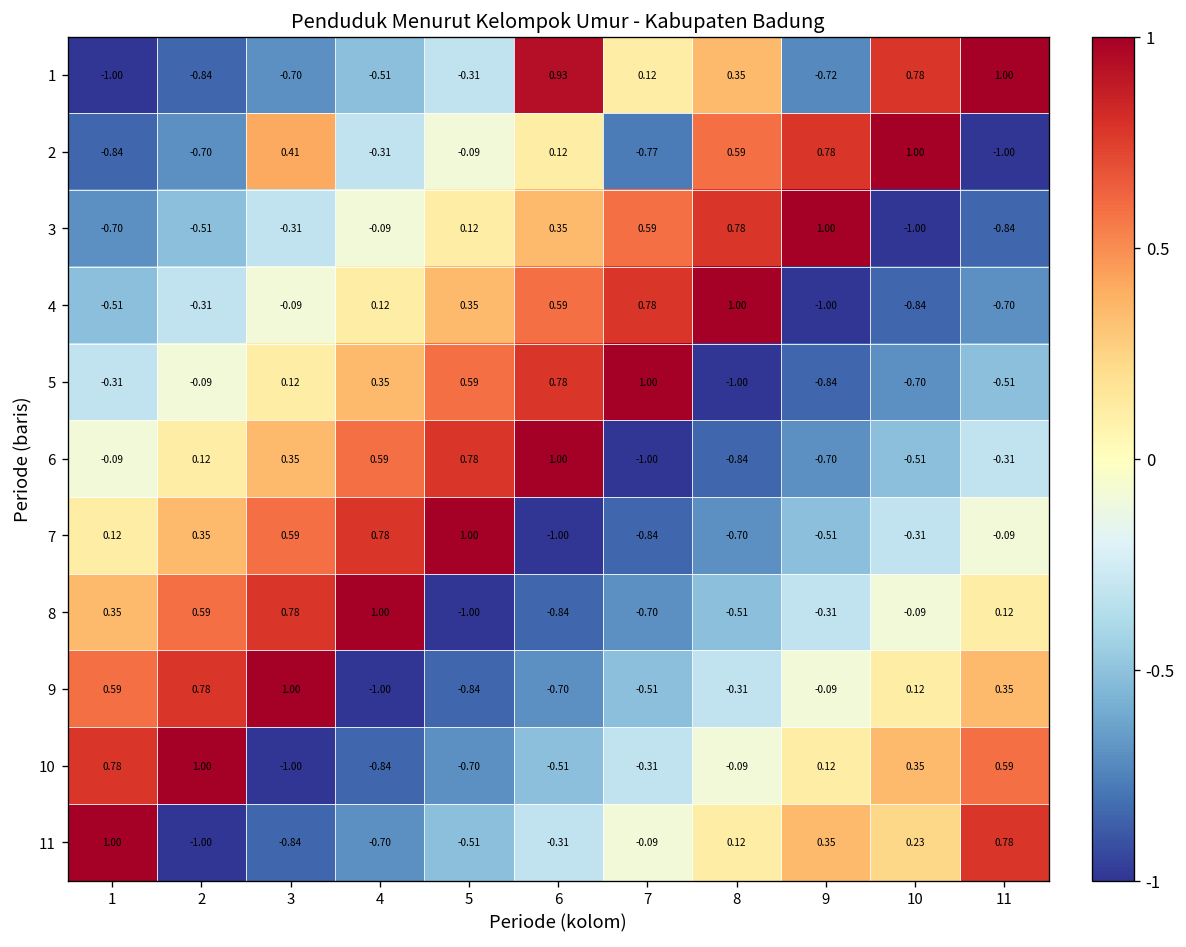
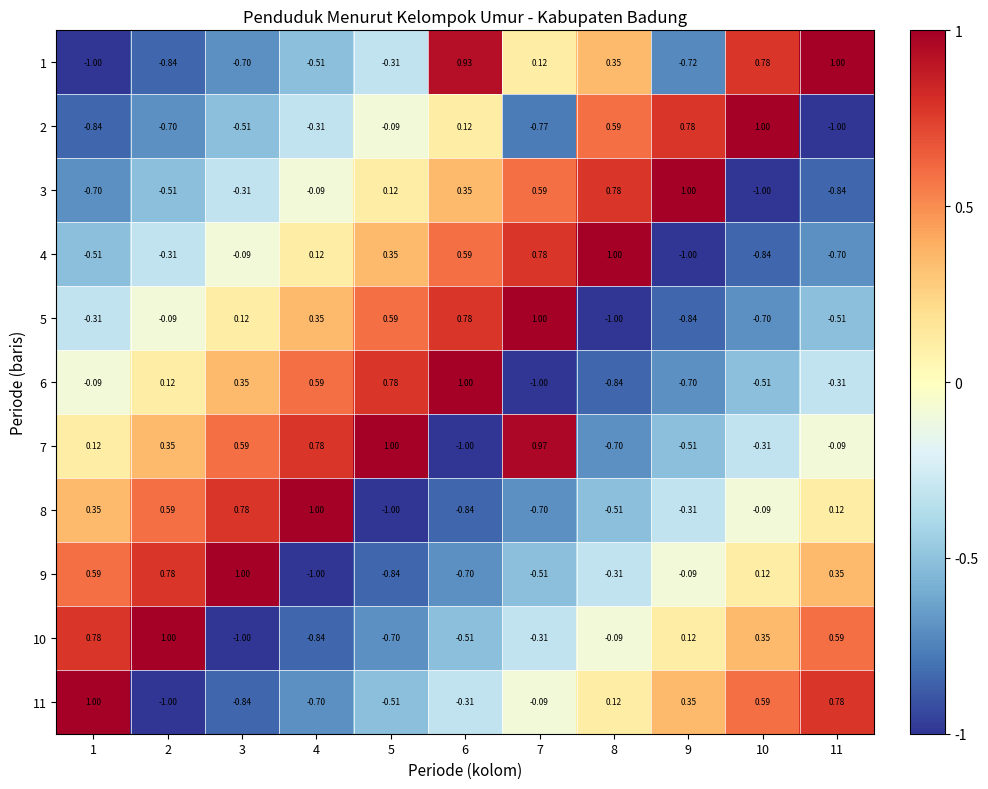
2, 3: 0.41 -> -0.51
7, 7: -0.84 -> 0.97
11, 10: 0.23 -> 0.59
